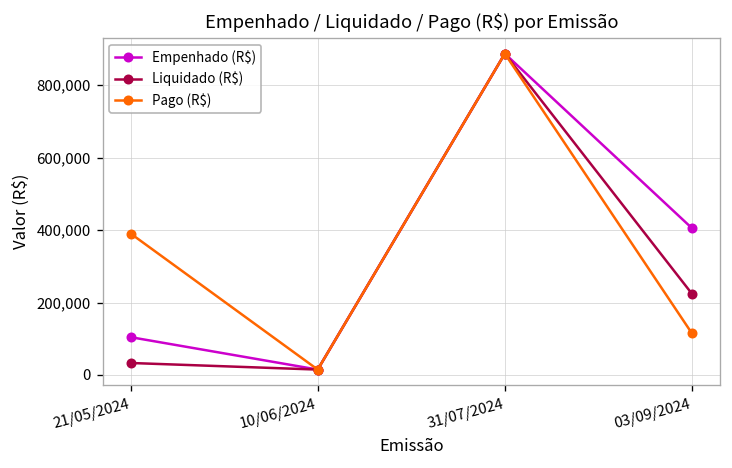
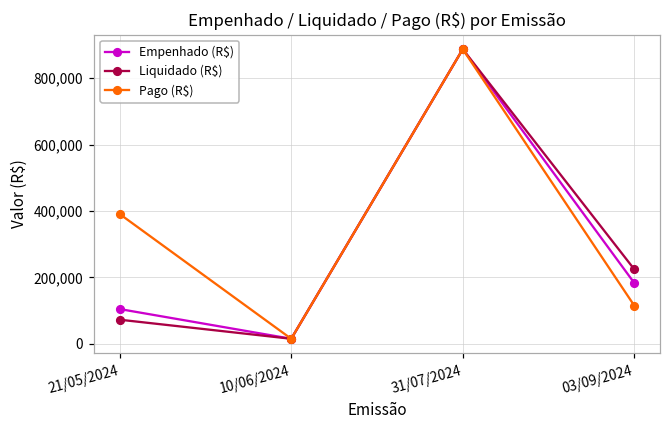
Liquidado (R$), 21/05/2024: 30,000 -> 70,000
Empenhado (R$), 03/09/2024: 410,000 -> 180,000
